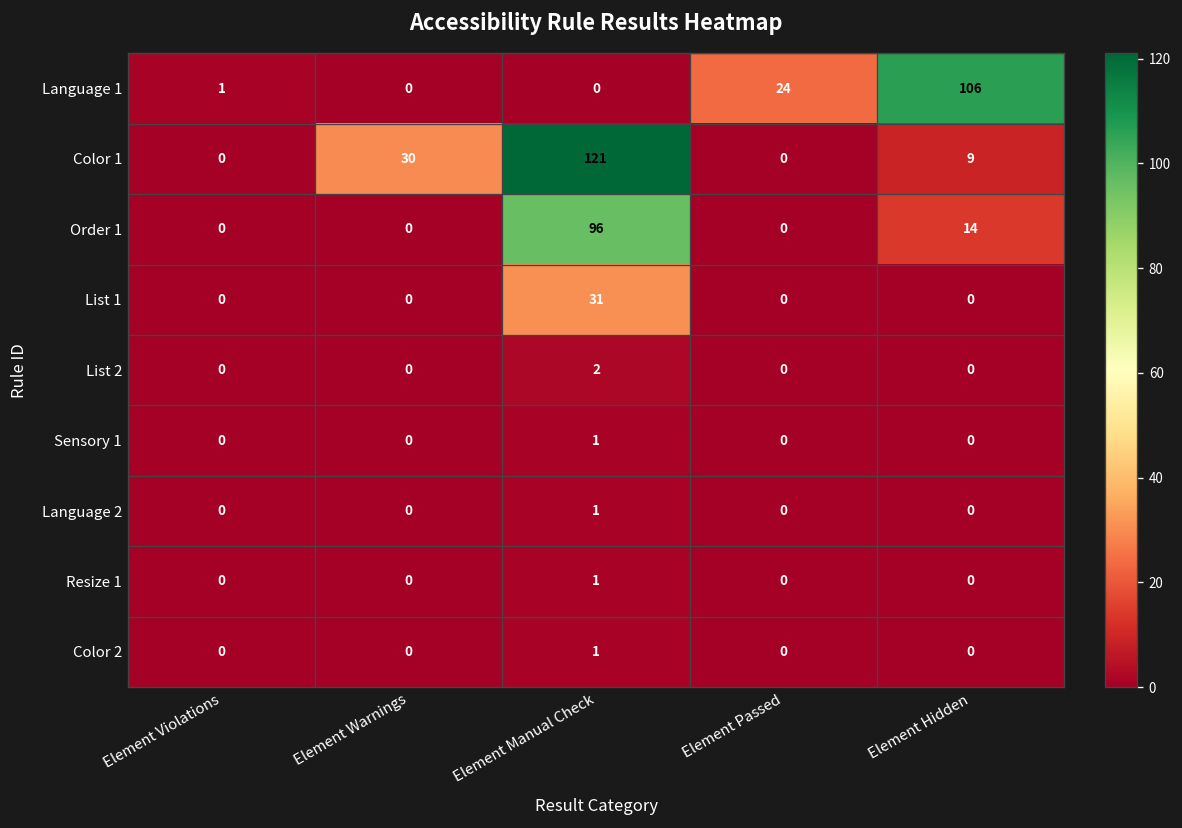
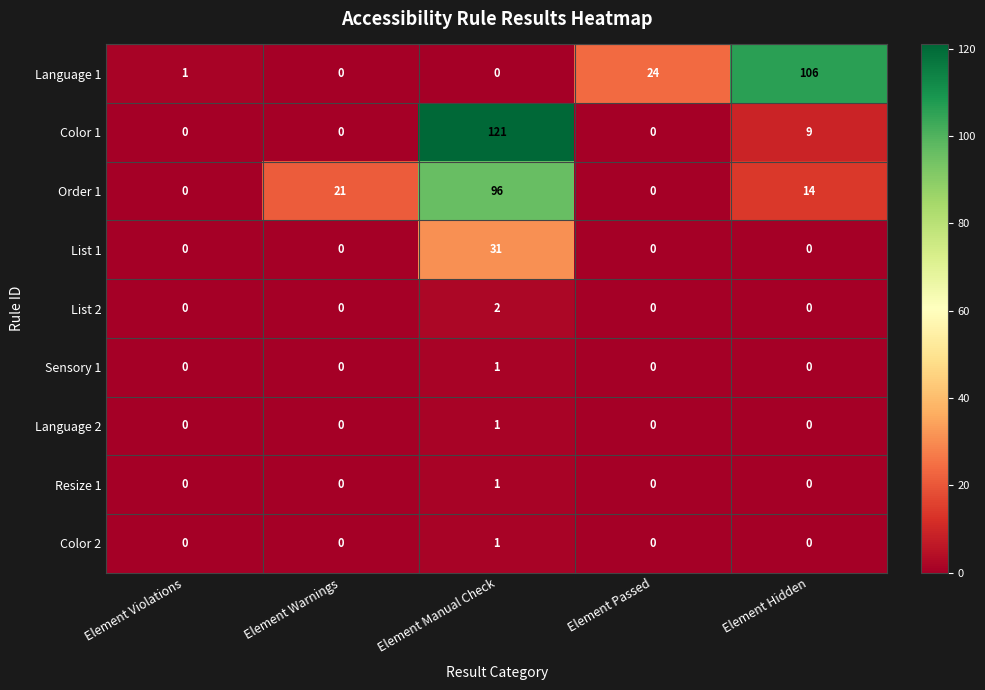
Color 1, Element Warnings: 30 -> 0
Order 1, Element Warnings: 0 -> 21
